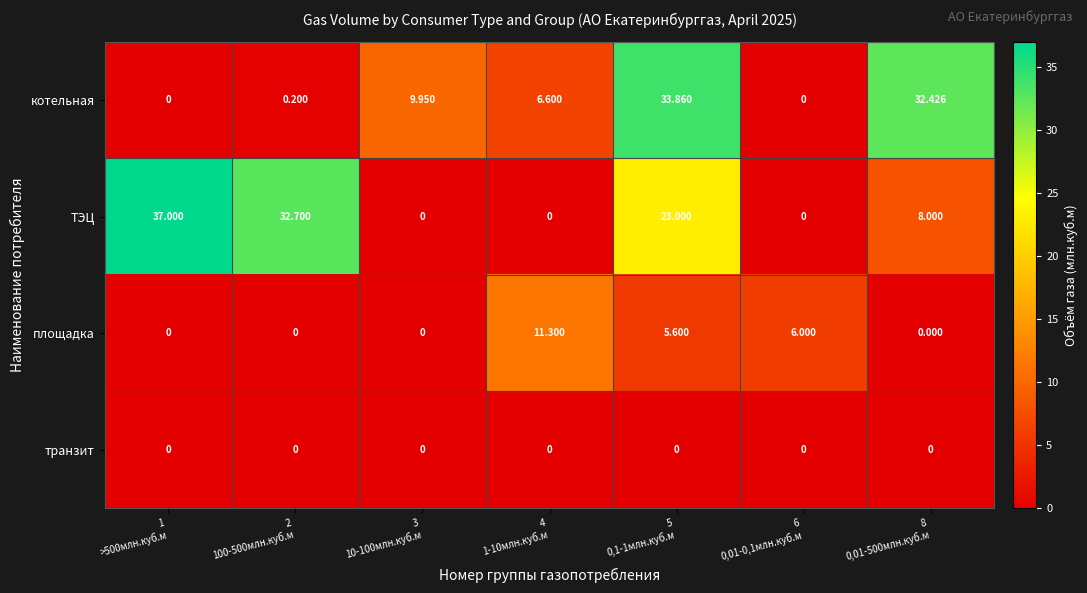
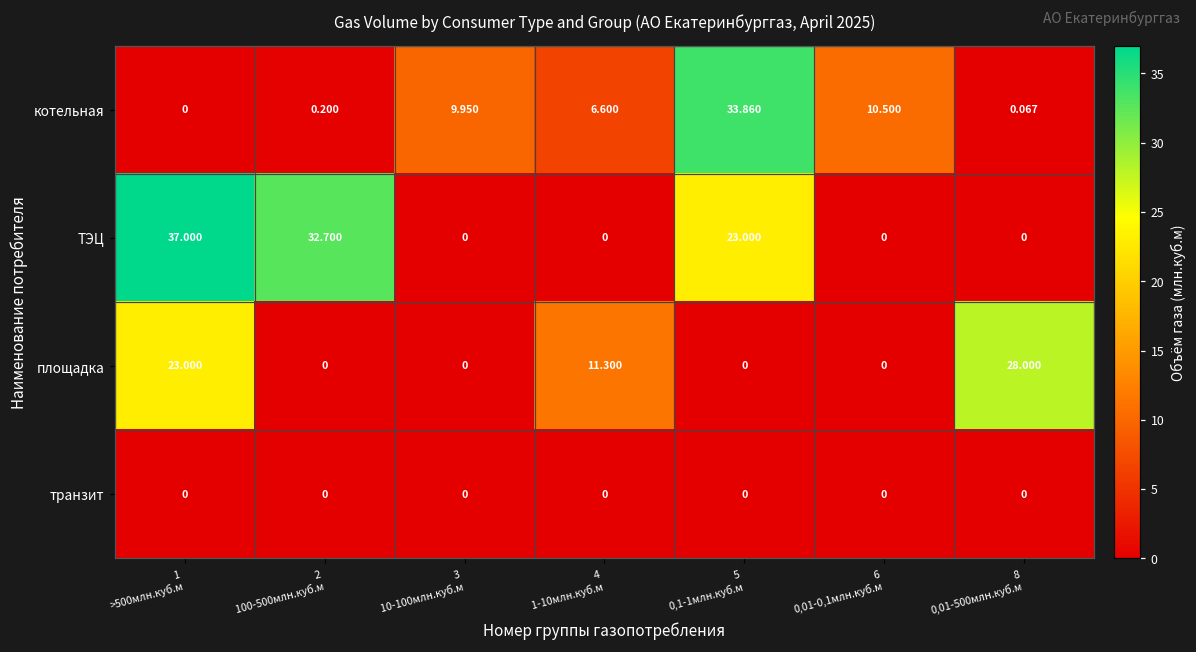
котельная, 6 0,01-0,1млн.куб.м: 0 -> 10.500
котельная, 8 0,01-500млн.куб.м: 32.426 -> 0.067
ТЭЦ, 8 0,01-500млн.куб.м: 8.000 -> 0
площадка, 1 >500млн.куб.м: 0 -> 23.000
площадка, 5 0,1-1млн.куб.м: 5.600 -> 0
площадка, 6 0,01-0,1млн.куб.м: 6.000 -> 0
площадка, 8 0,01-500млн.куб.м: 0.000 -> 28.000
